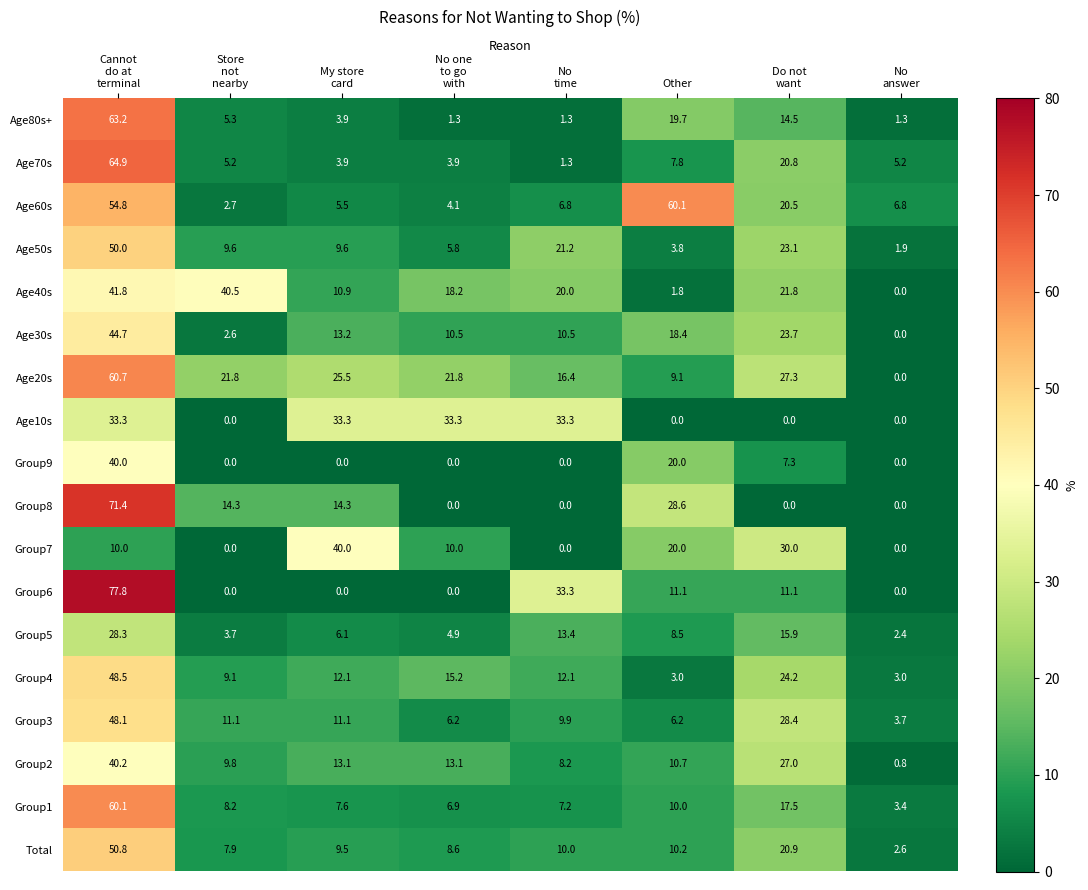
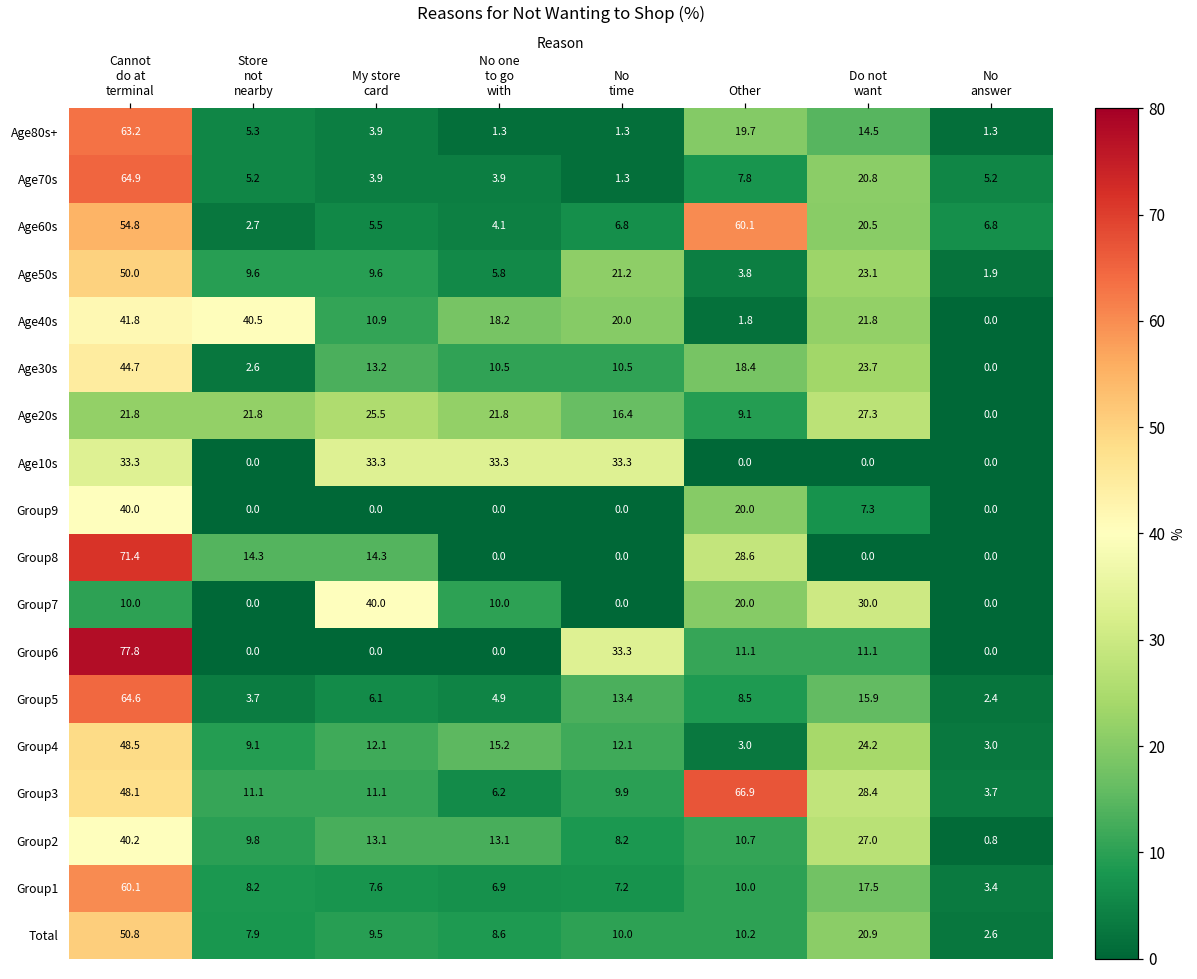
Age20s, Cannot do at terminal: 60.7 -> 21.8
Group5, Cannot do at terminal: 28.3 -> 64.6
Group3, Other: 6.2 -> 66.9
